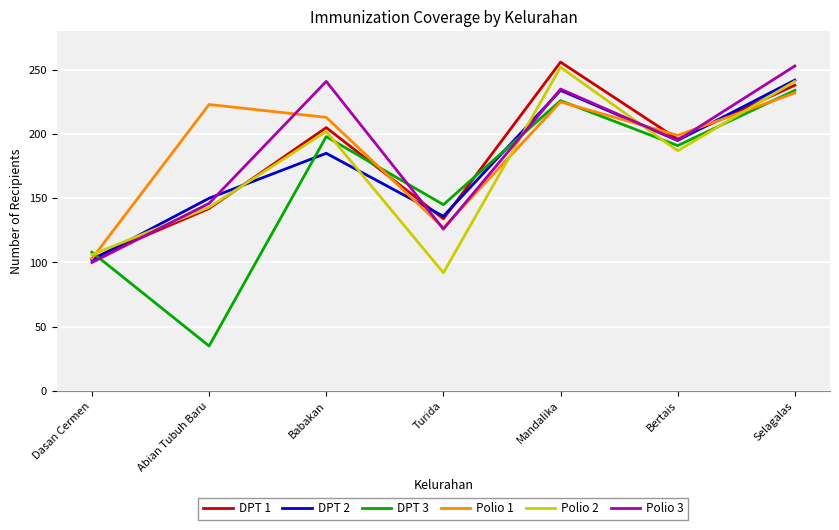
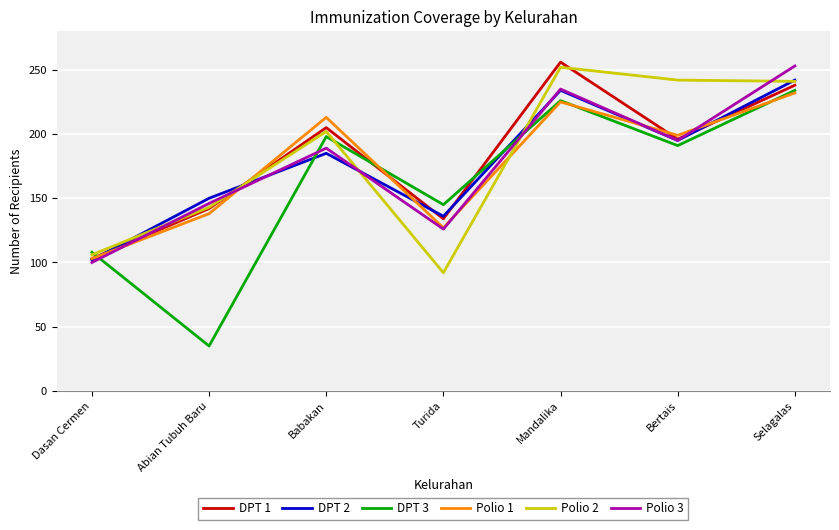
Polio 1, Abian Tubuh Baru: 223 -> 138
Polio 3, Babakan: 241 -> 189
Polio 2, Bertais: 187 -> 242
